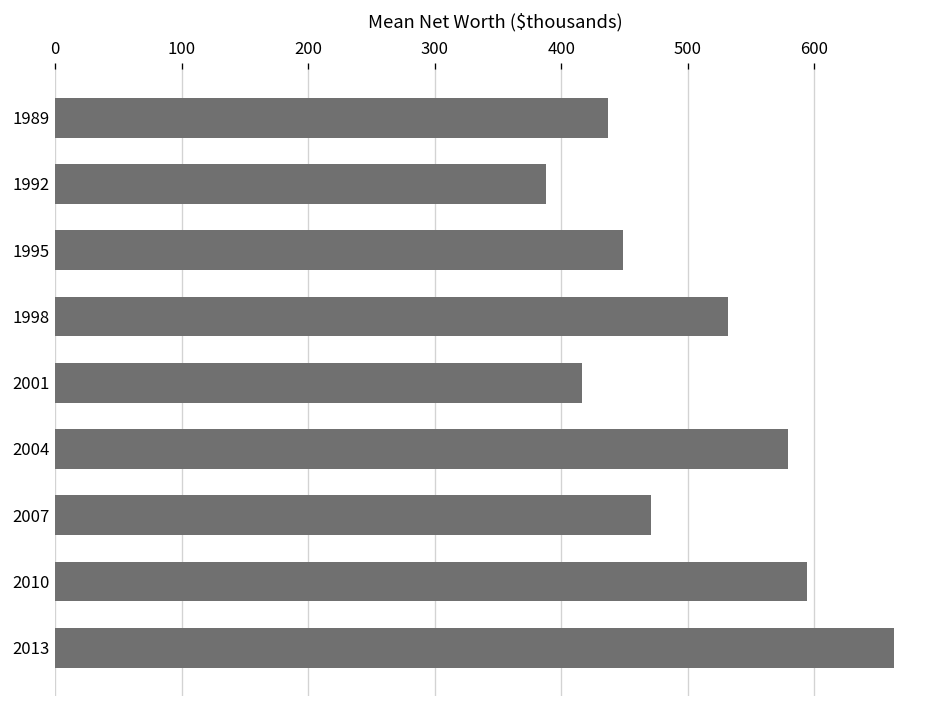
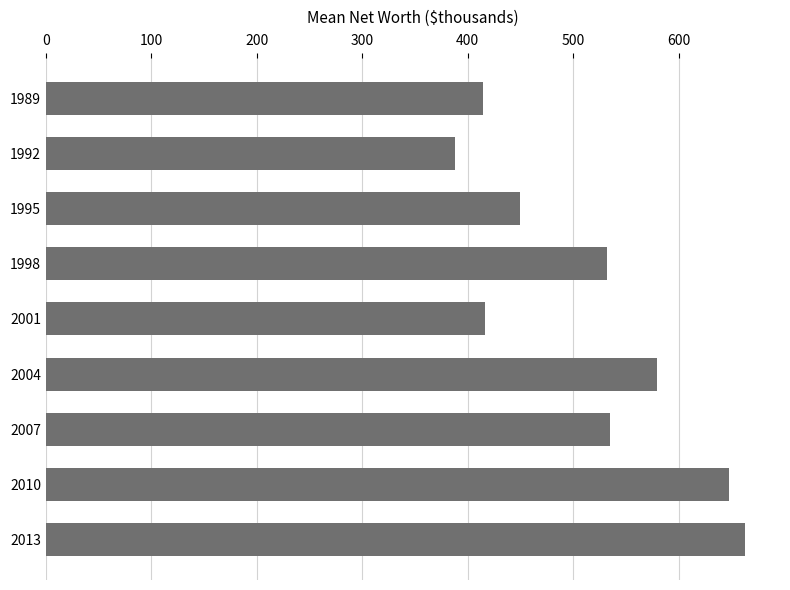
1989: 437 -> 415
2007: 471 -> 535
2010: 594 -> 648
